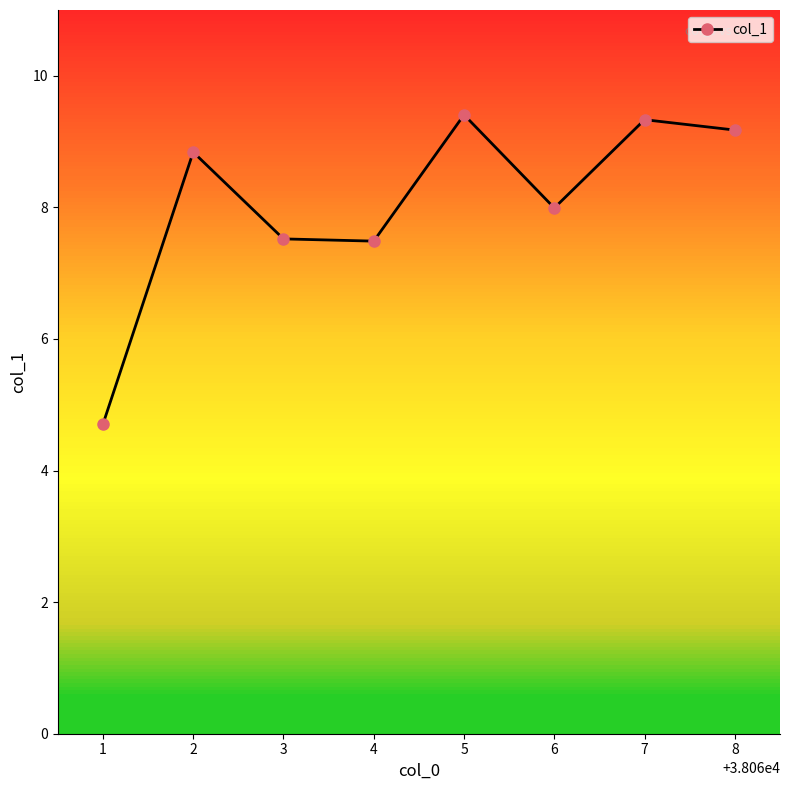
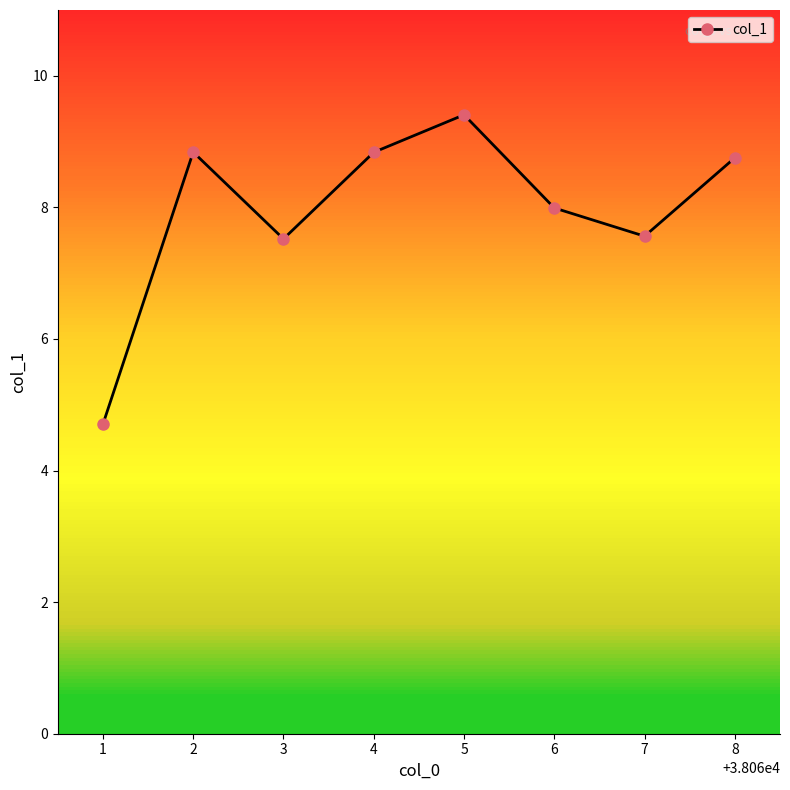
4: 7.5 -> 8.8
7: 9.3 -> 7.6
8: 9.2 -> 8.8
